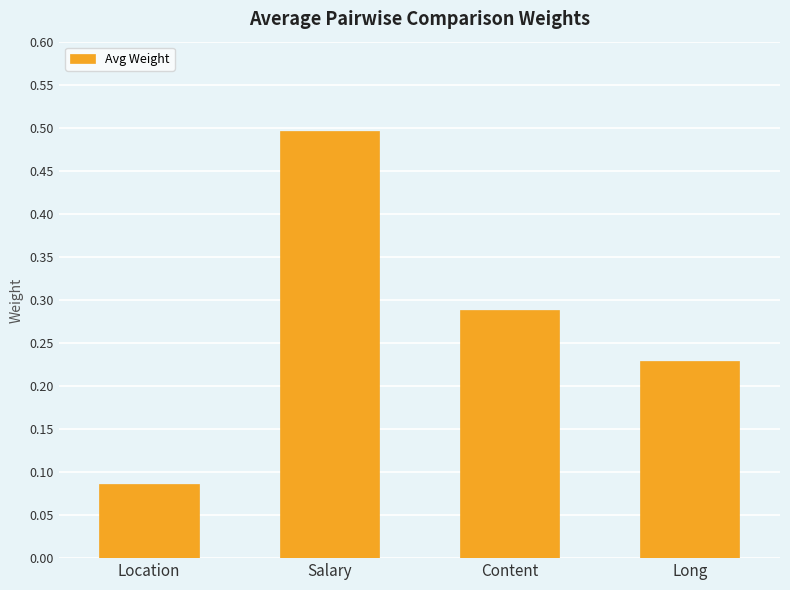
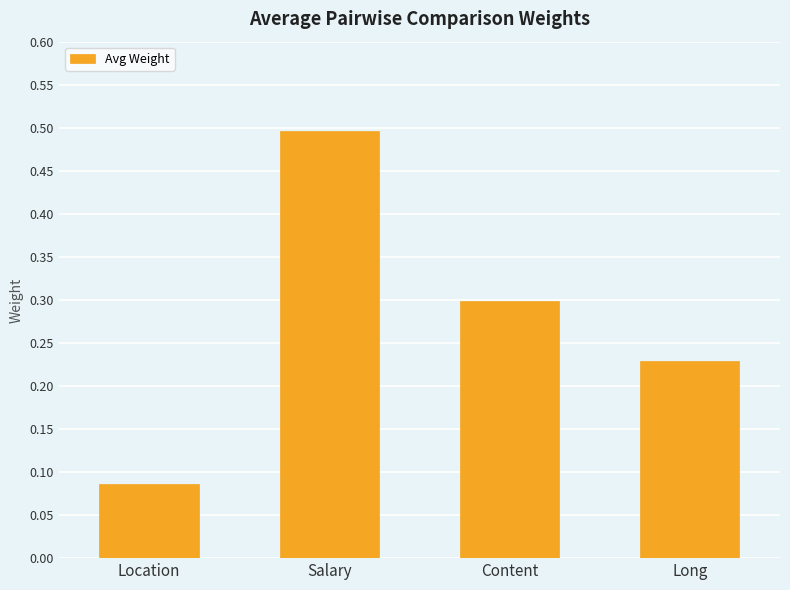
Content: 0.29 -> 0.30
